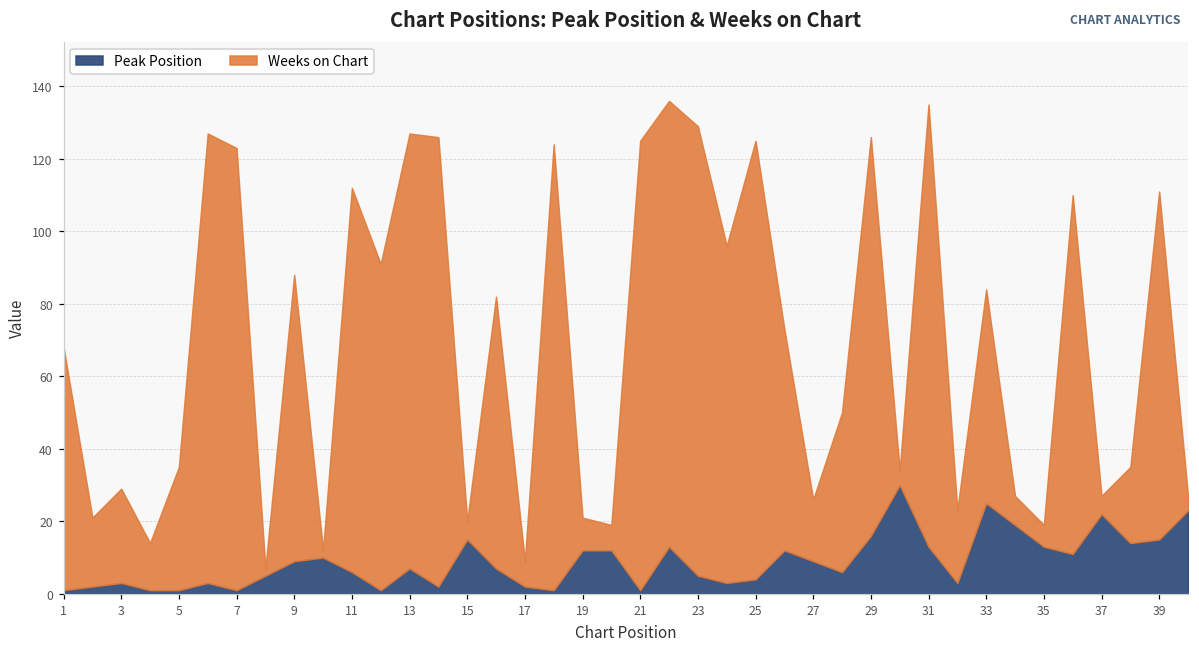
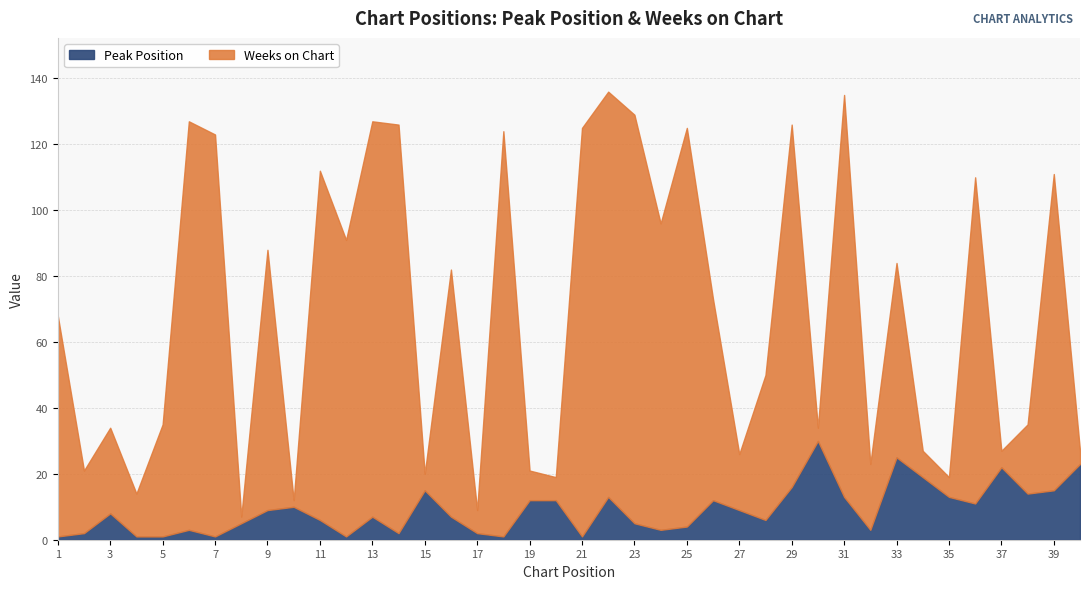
Peak Position, 3: 3 -> 8
